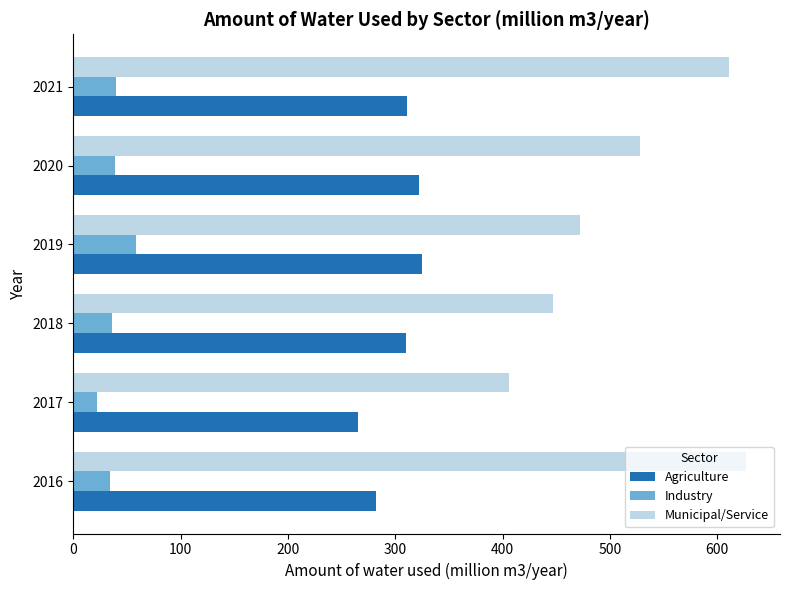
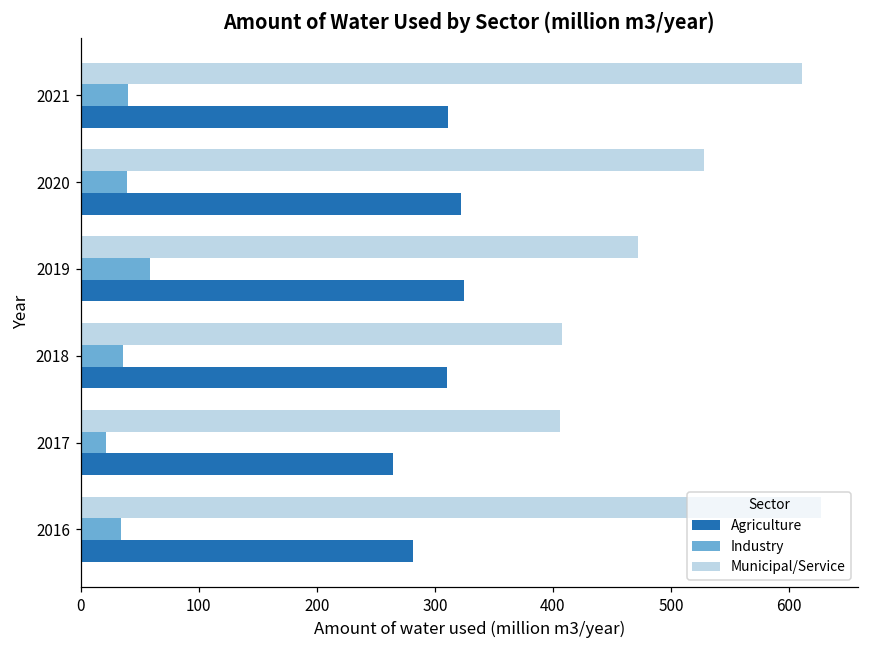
Municipal/Service, 2018: 447 -> 408
